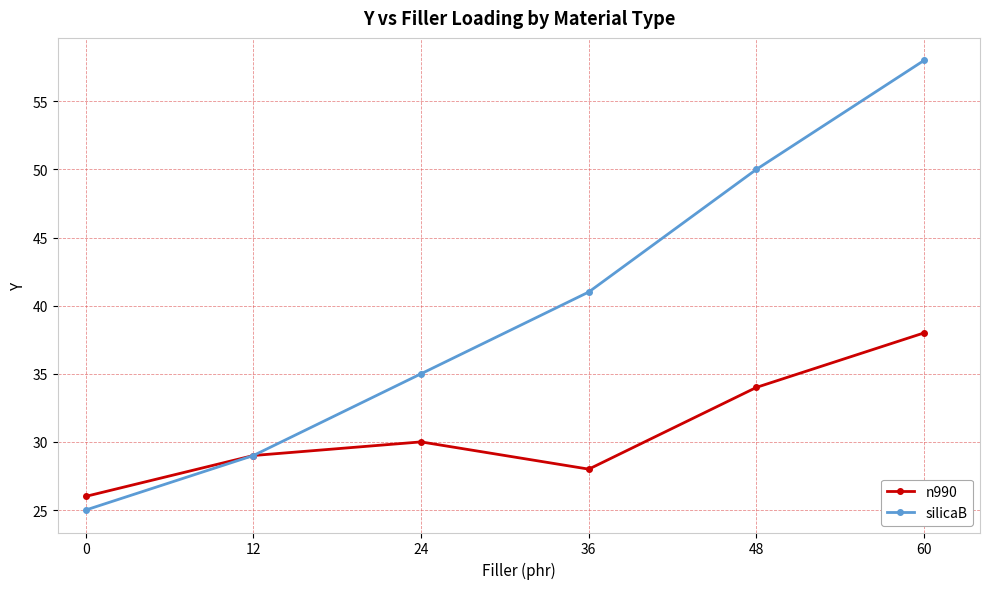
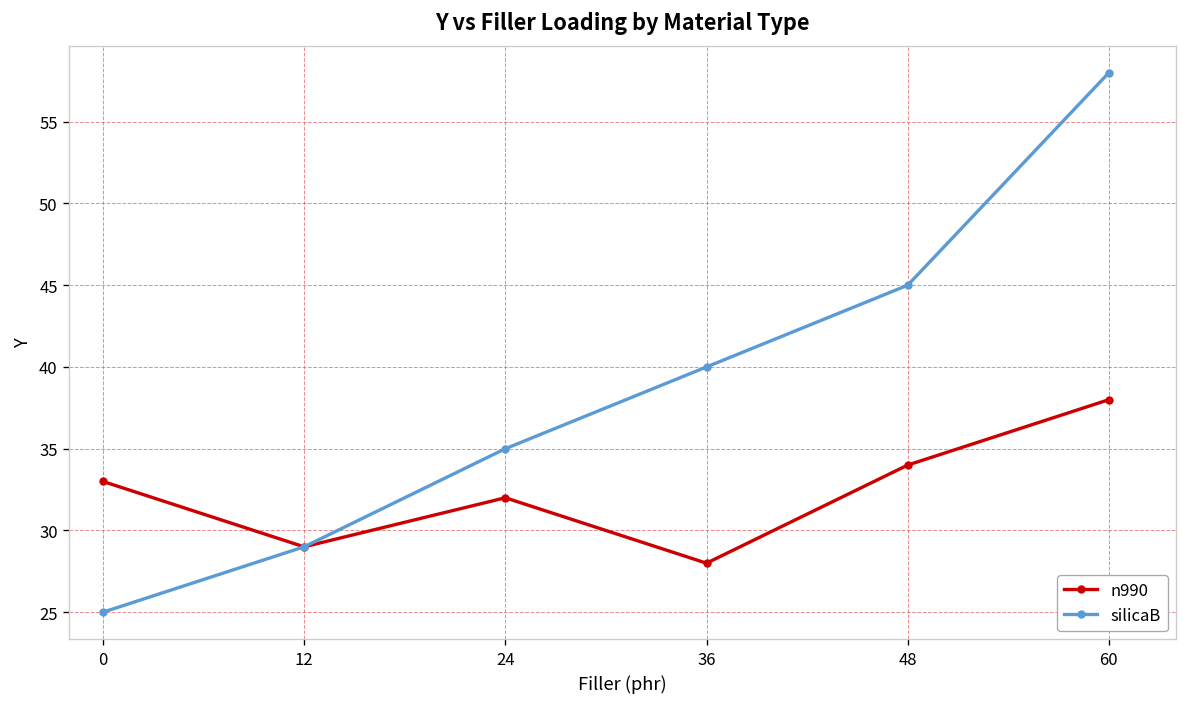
n990, 0: 26 -> 33
n990, 24: 30 -> 32
silicaB, 36: 41 -> 40
silicaB, 48: 50 -> 45
